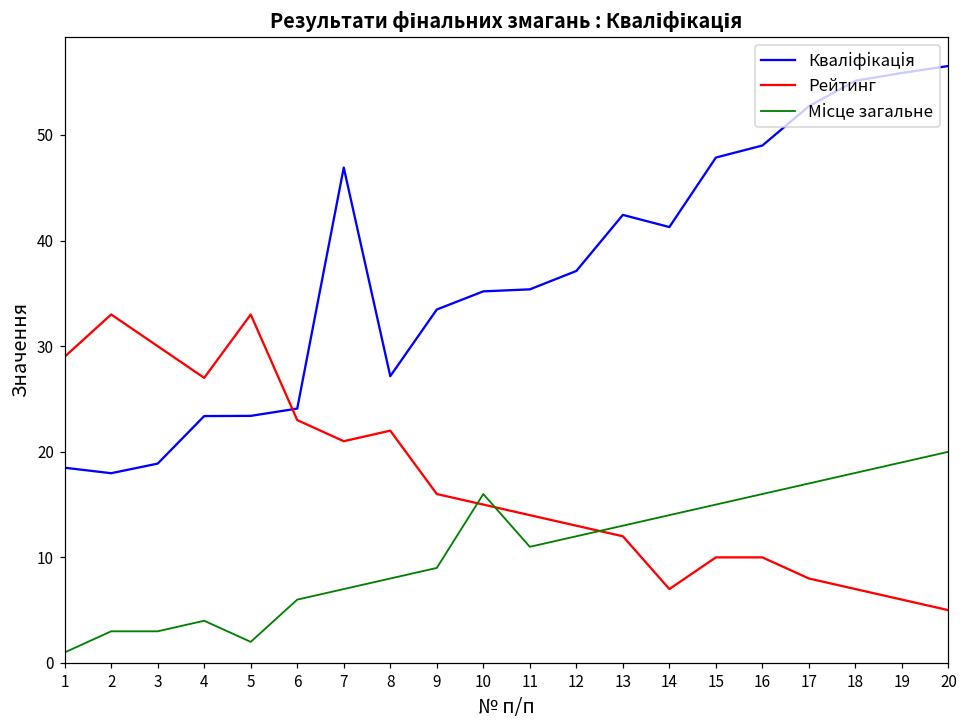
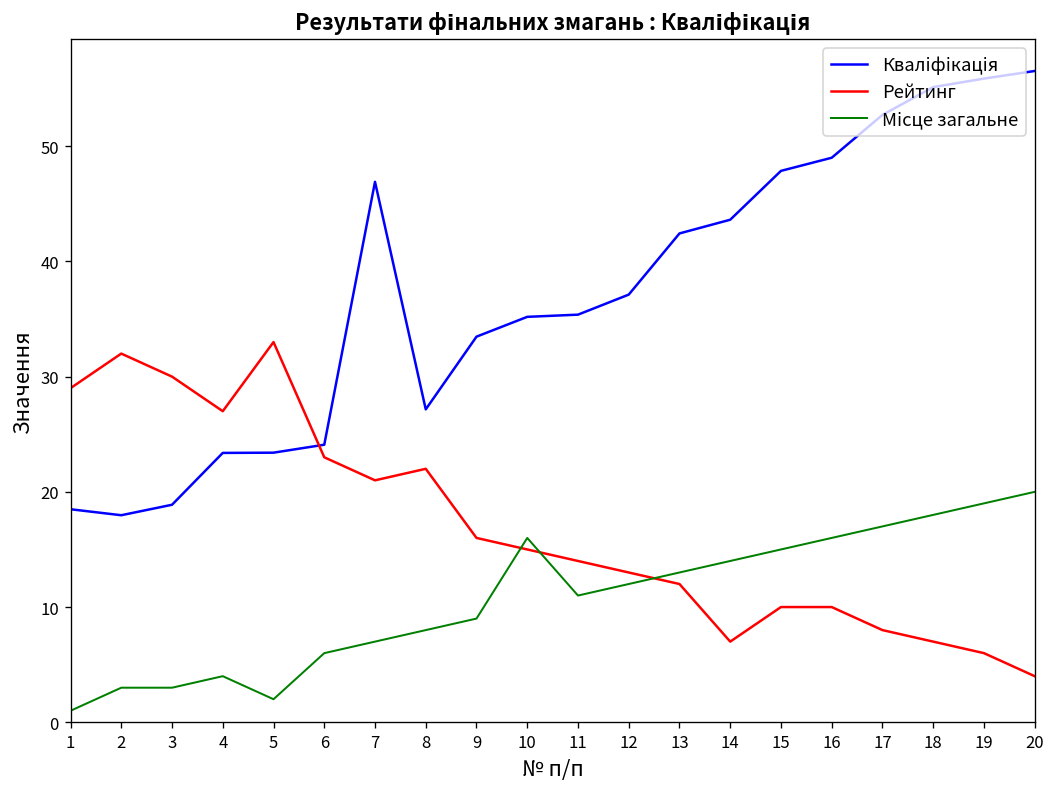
Рейтинг, 2: 33 -> 32
Кваліфікація, 14: 41 -> 44
Рейтинг, 20: 5 -> 4
